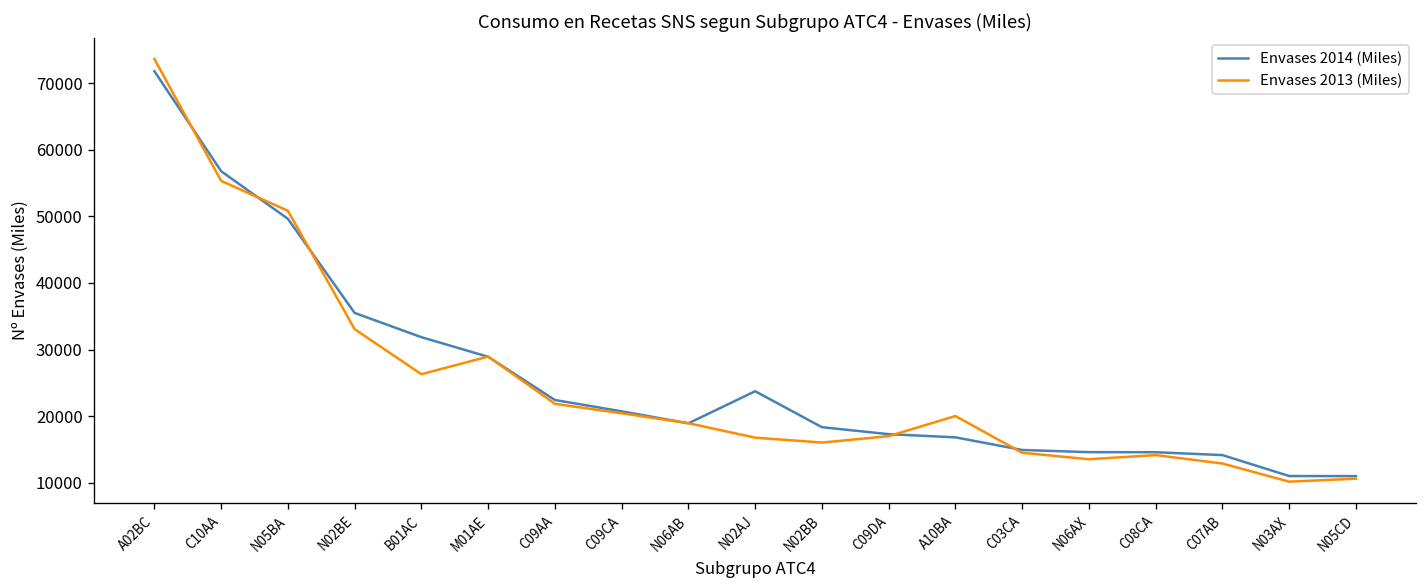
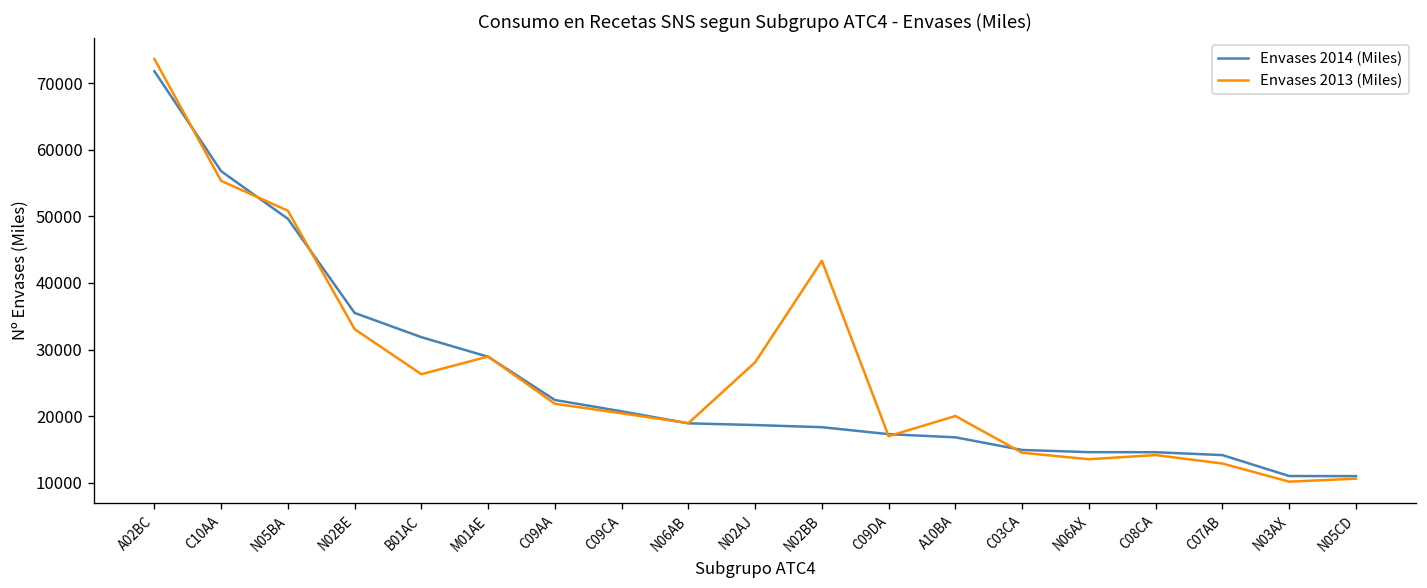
Envases 2014 (Miles), N02AJ: 24000 -> 19000
Envases 2013 (Miles), N02AJ: 17000 -> 28000
Envases 2013 (Miles), N02BB: 16000 -> 43000
